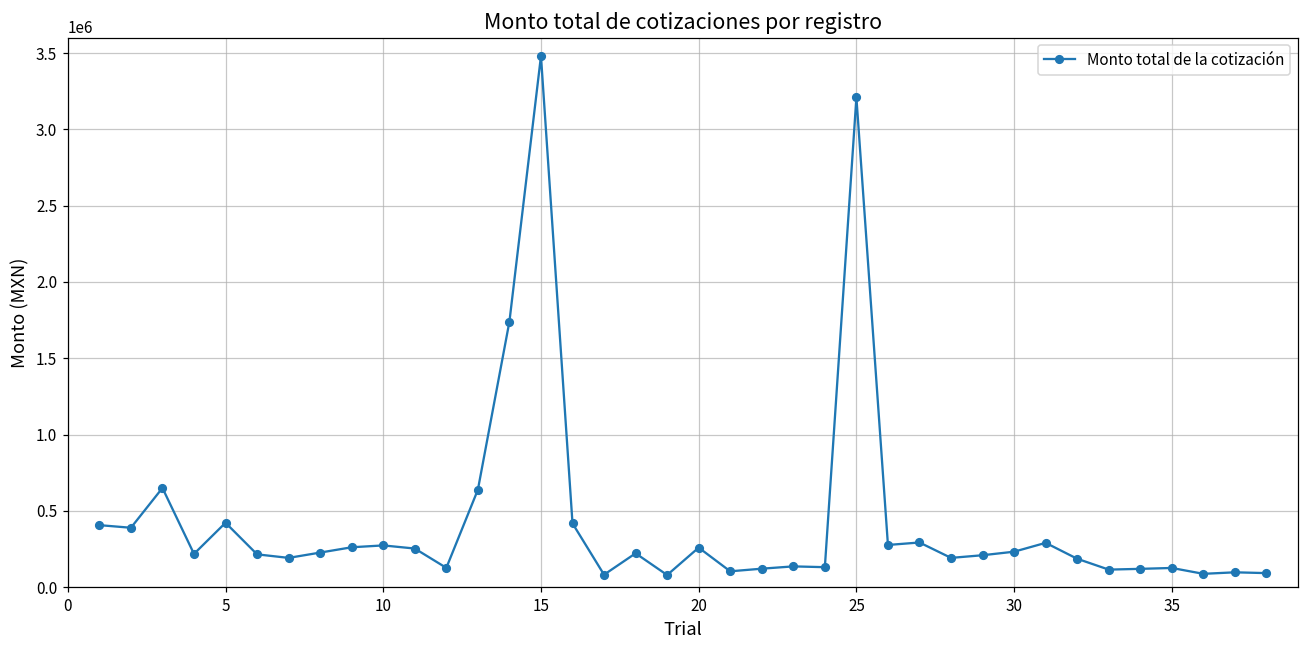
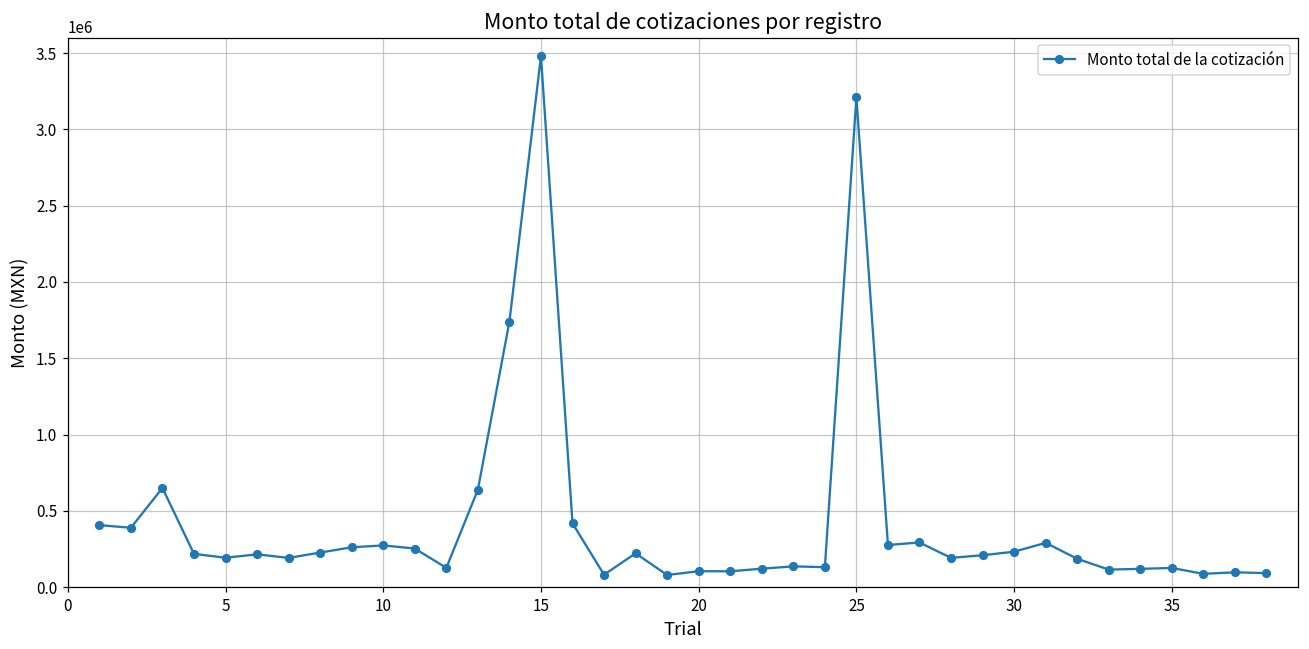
5: 420000 -> 190000
20: 260000 -> 100000
